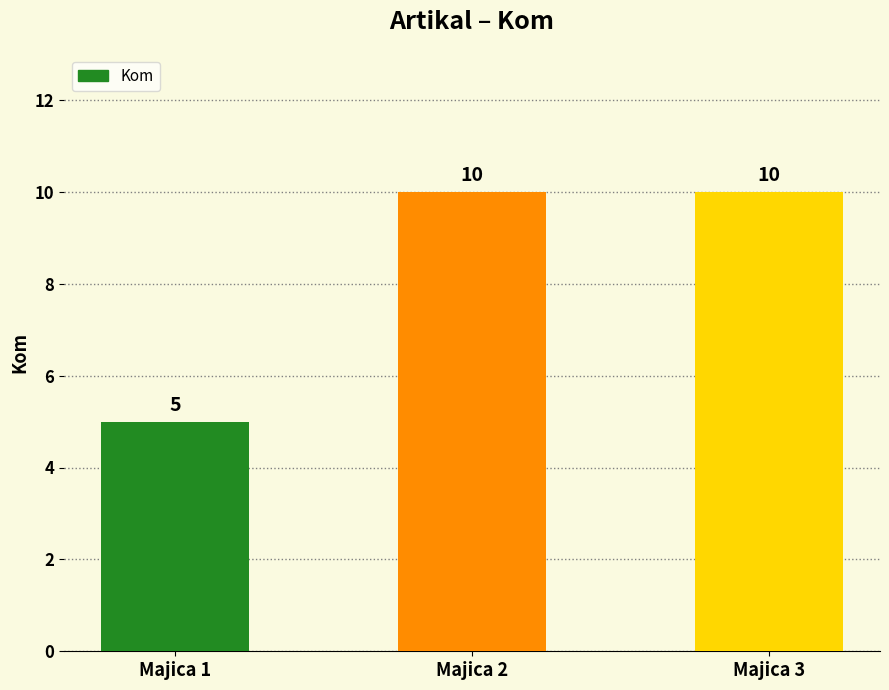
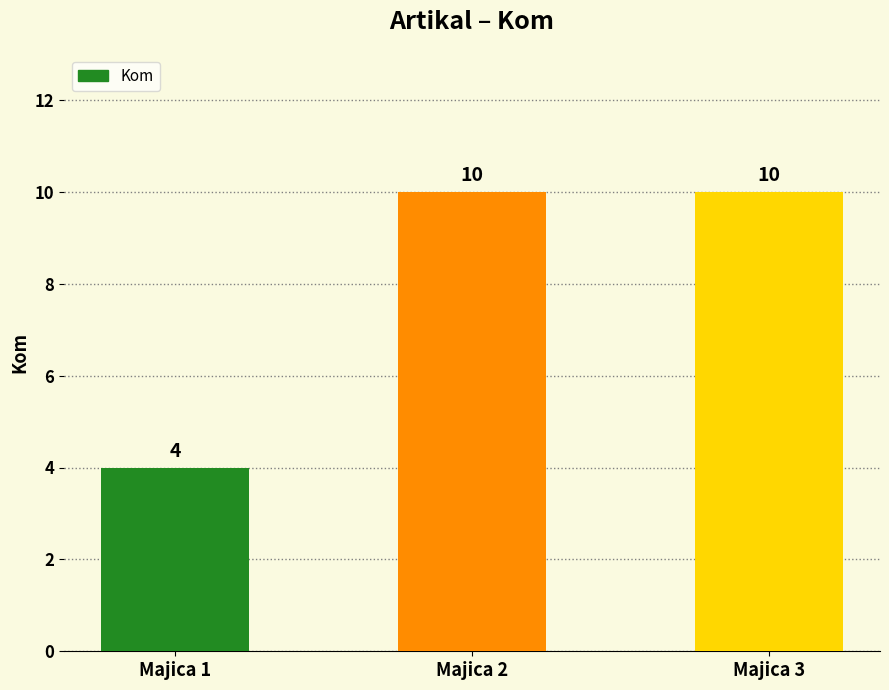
Majica 1: 5 -> 4
